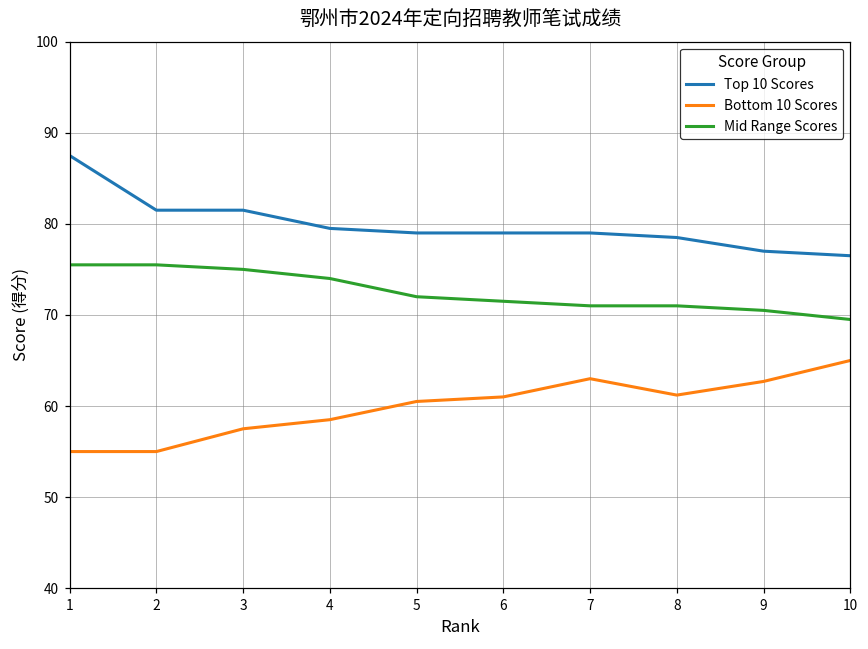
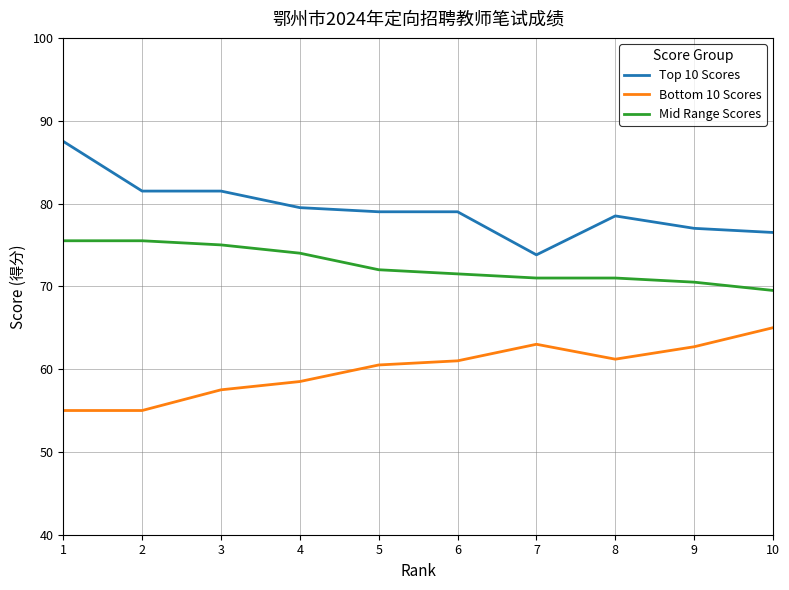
Top 10 Scores, 7: 79 -> 74
